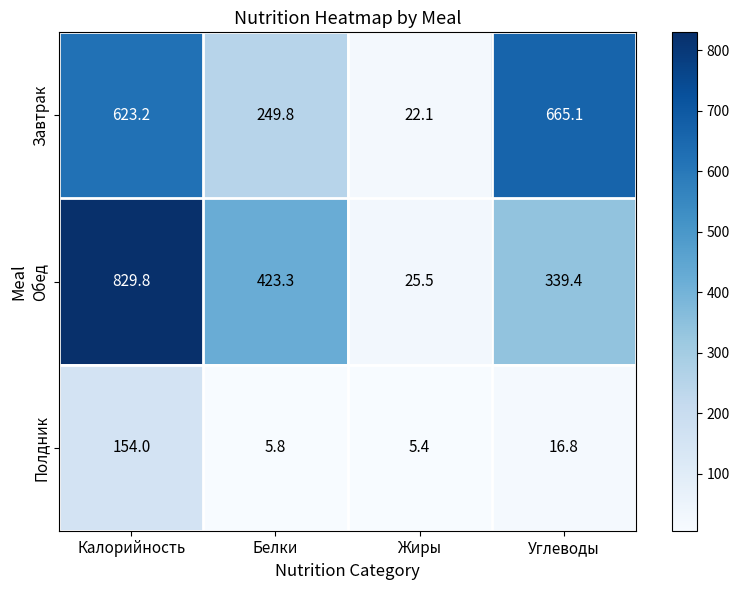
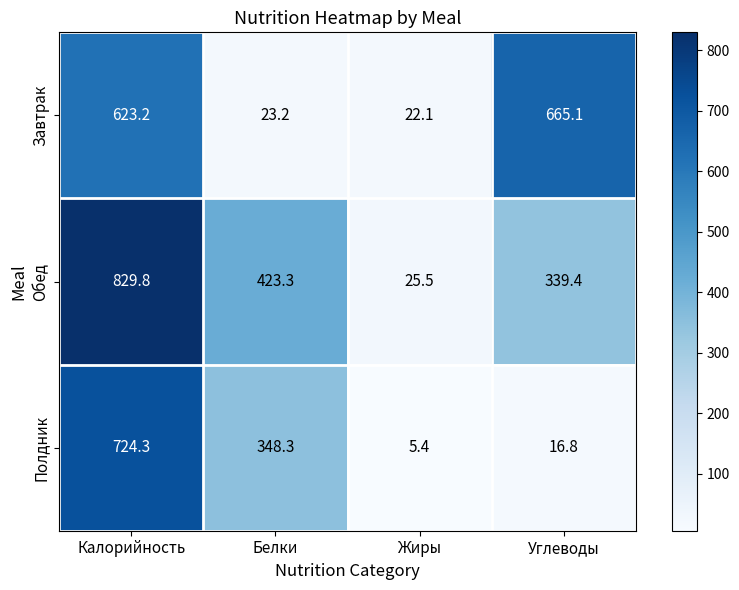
Завтрак, Белки: 249.8 -> 23.2
Полдник, Калорийность: 154.0 -> 724.3
Полдник, Белки: 5.8 -> 348.3
